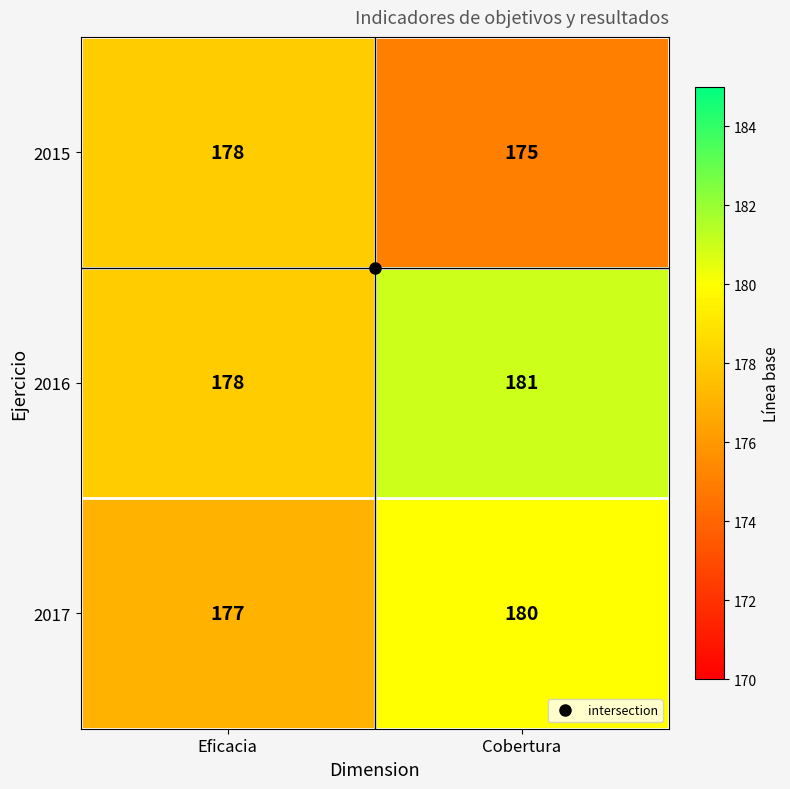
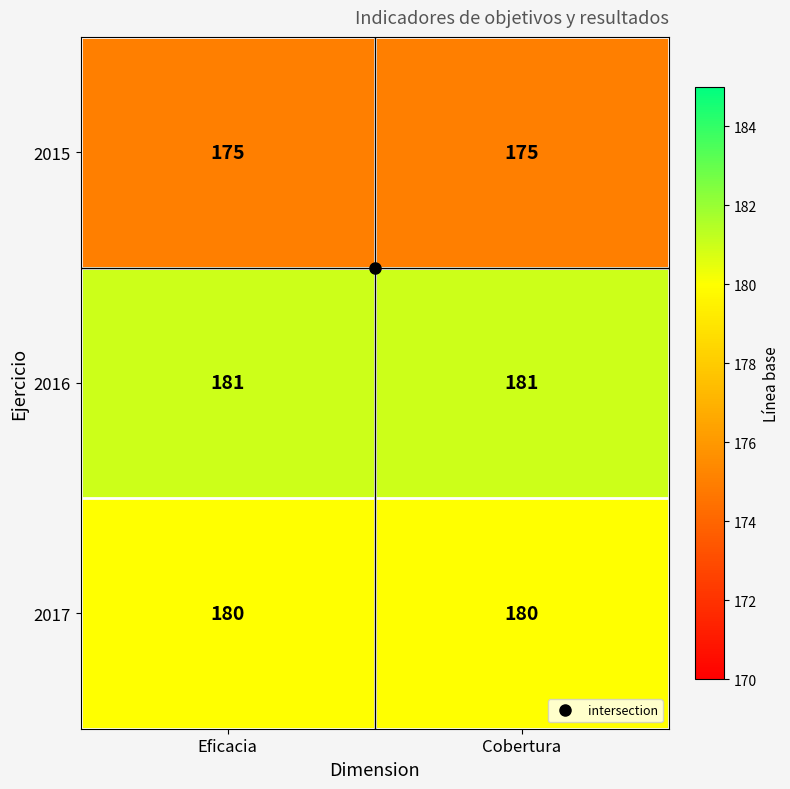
2015, Eficacia: 178 -> 175
2016, Eficacia: 178 -> 181
2017, Eficacia: 177 -> 180
